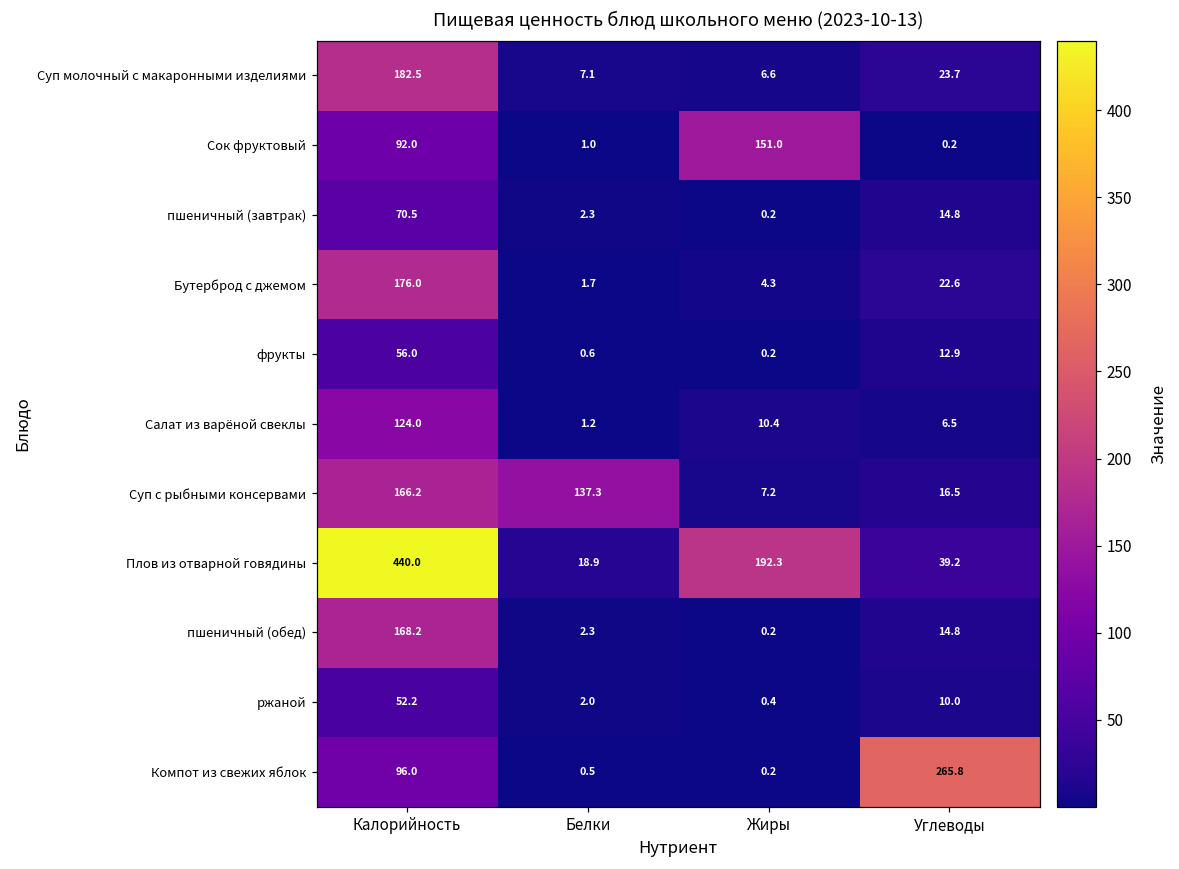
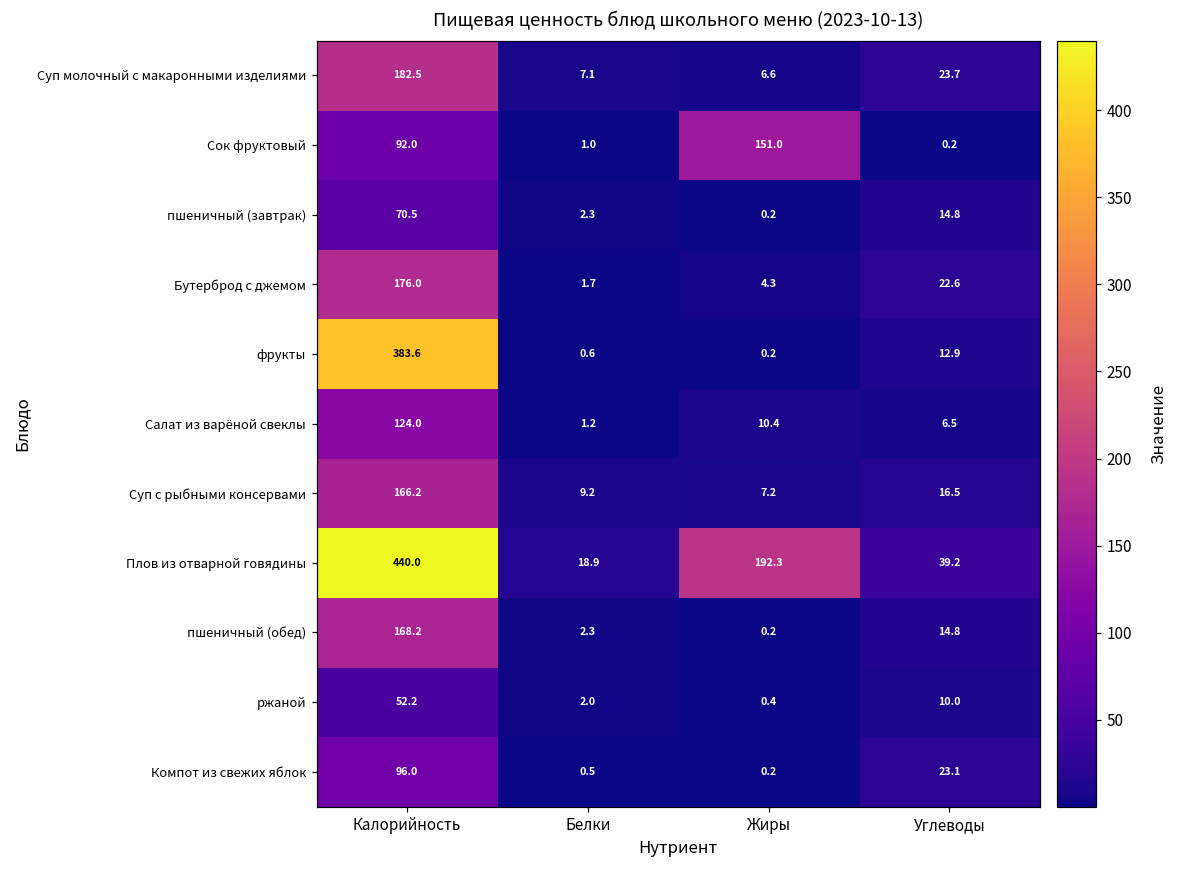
фрукты, Калорийность: 56.0 -> 383.6
Суп с рыбными консервами, Белки: 137.3 -> 9.2
Компот из свежих яблок, Углеводы: 265.8 -> 23.1
